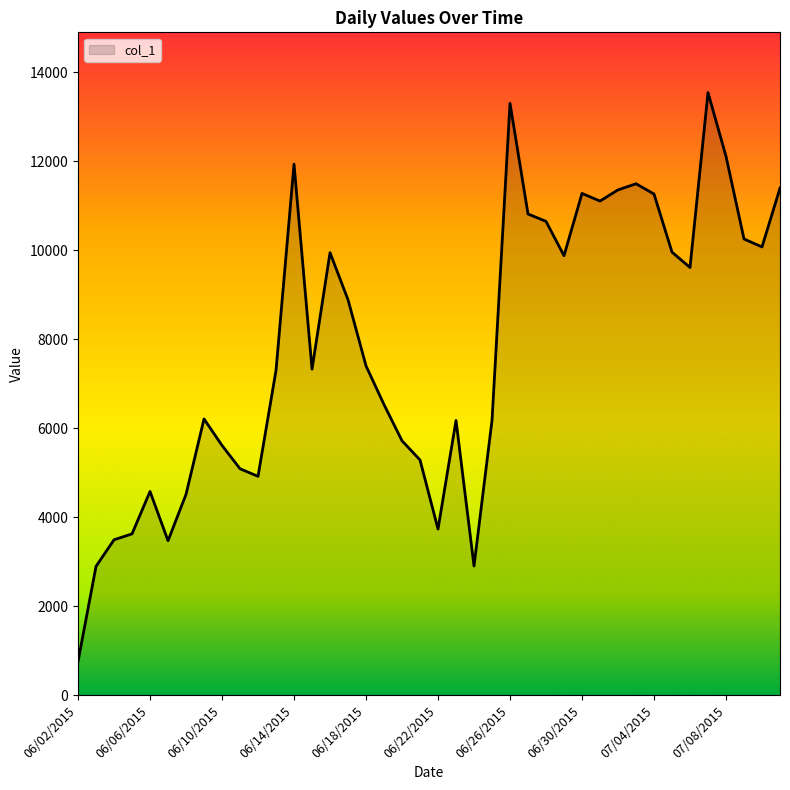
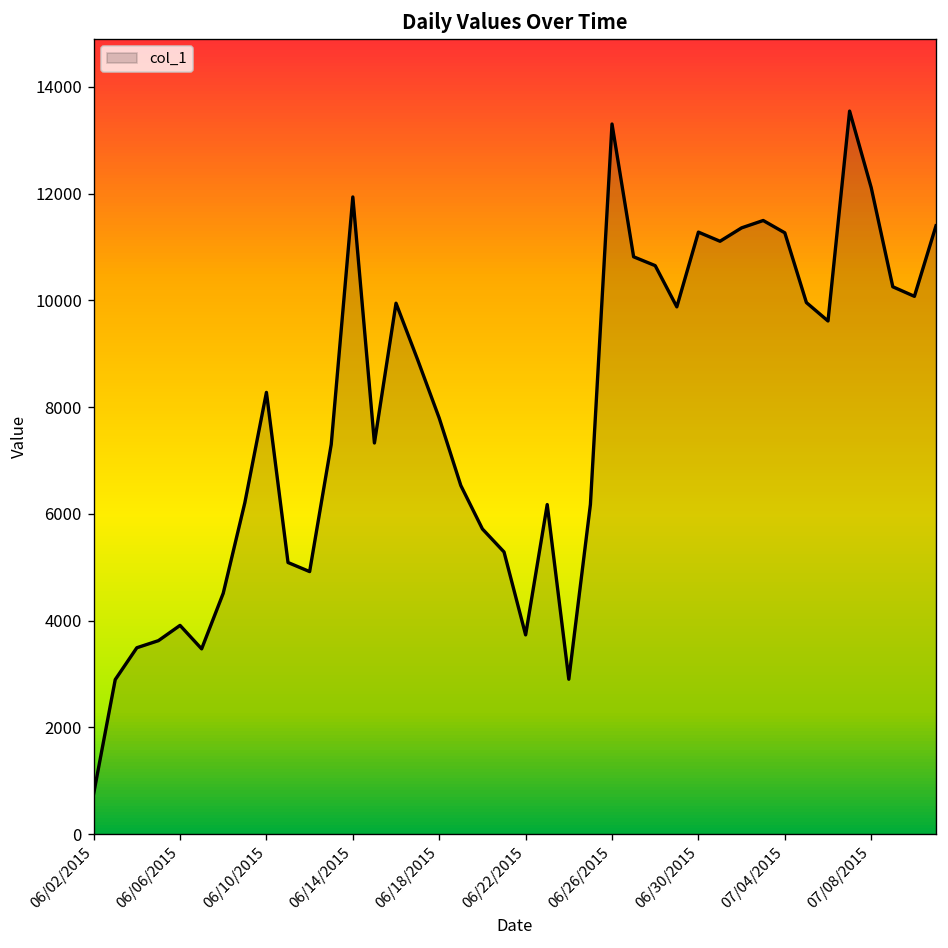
06/06/2015: 4600 -> 3900
06/10/2015: 5600 -> 8300
06/18/2015: 7400 -> 7800
